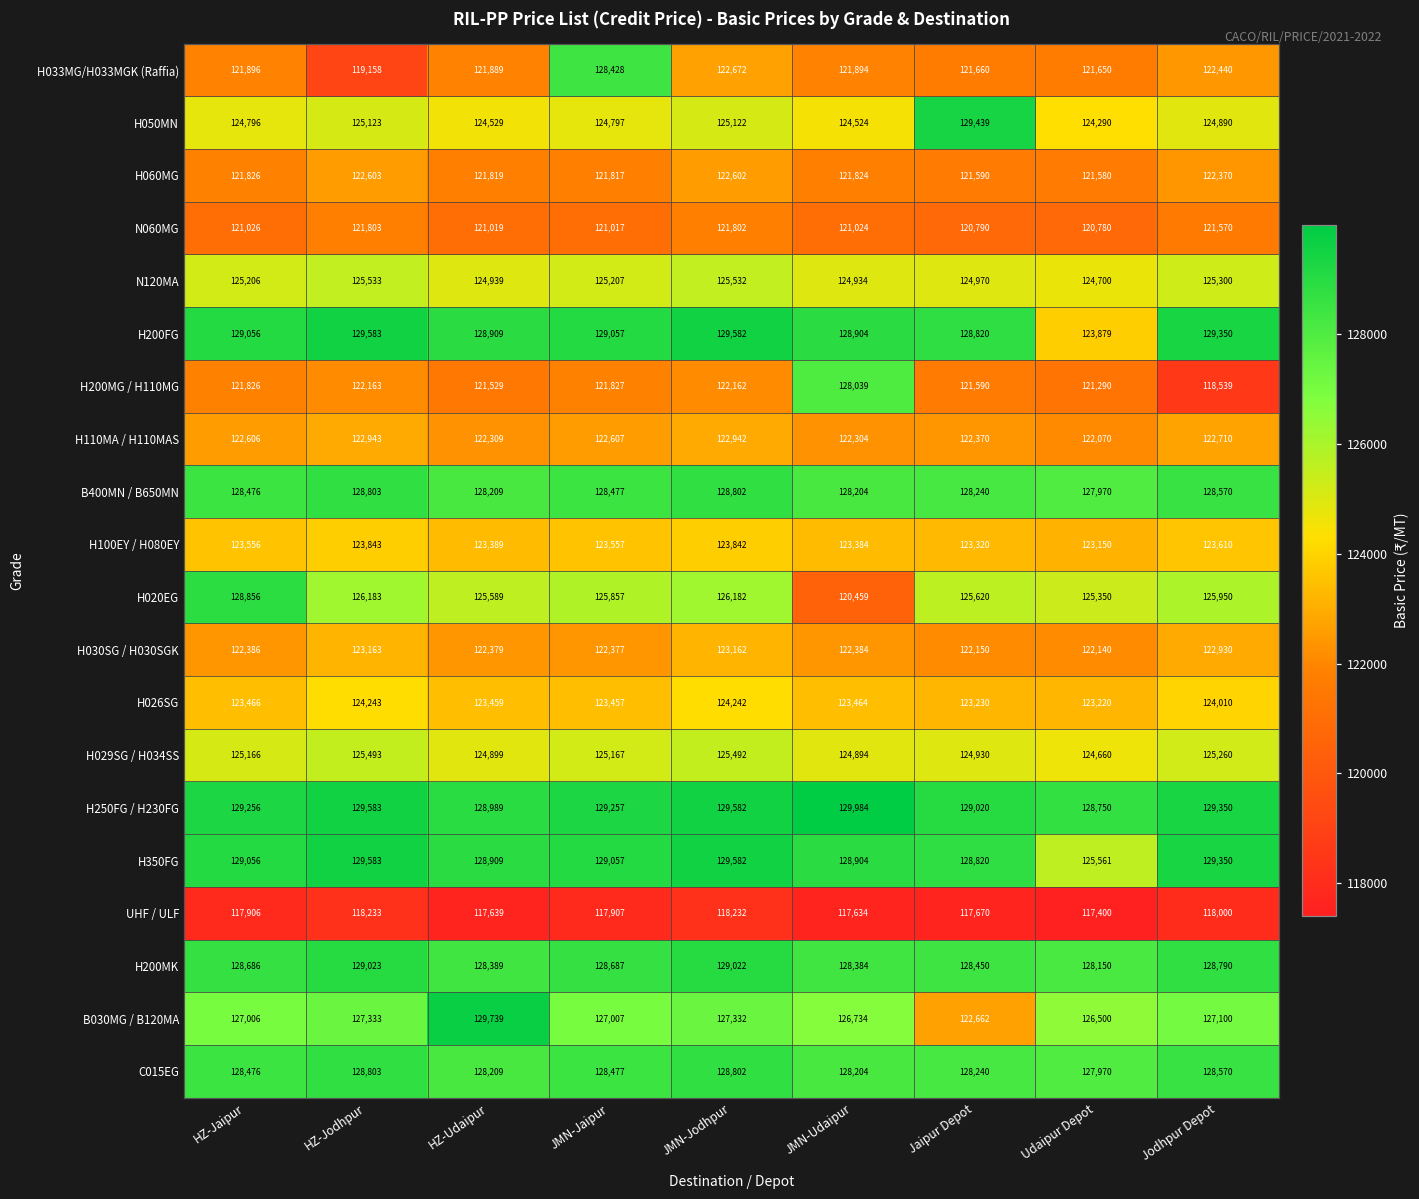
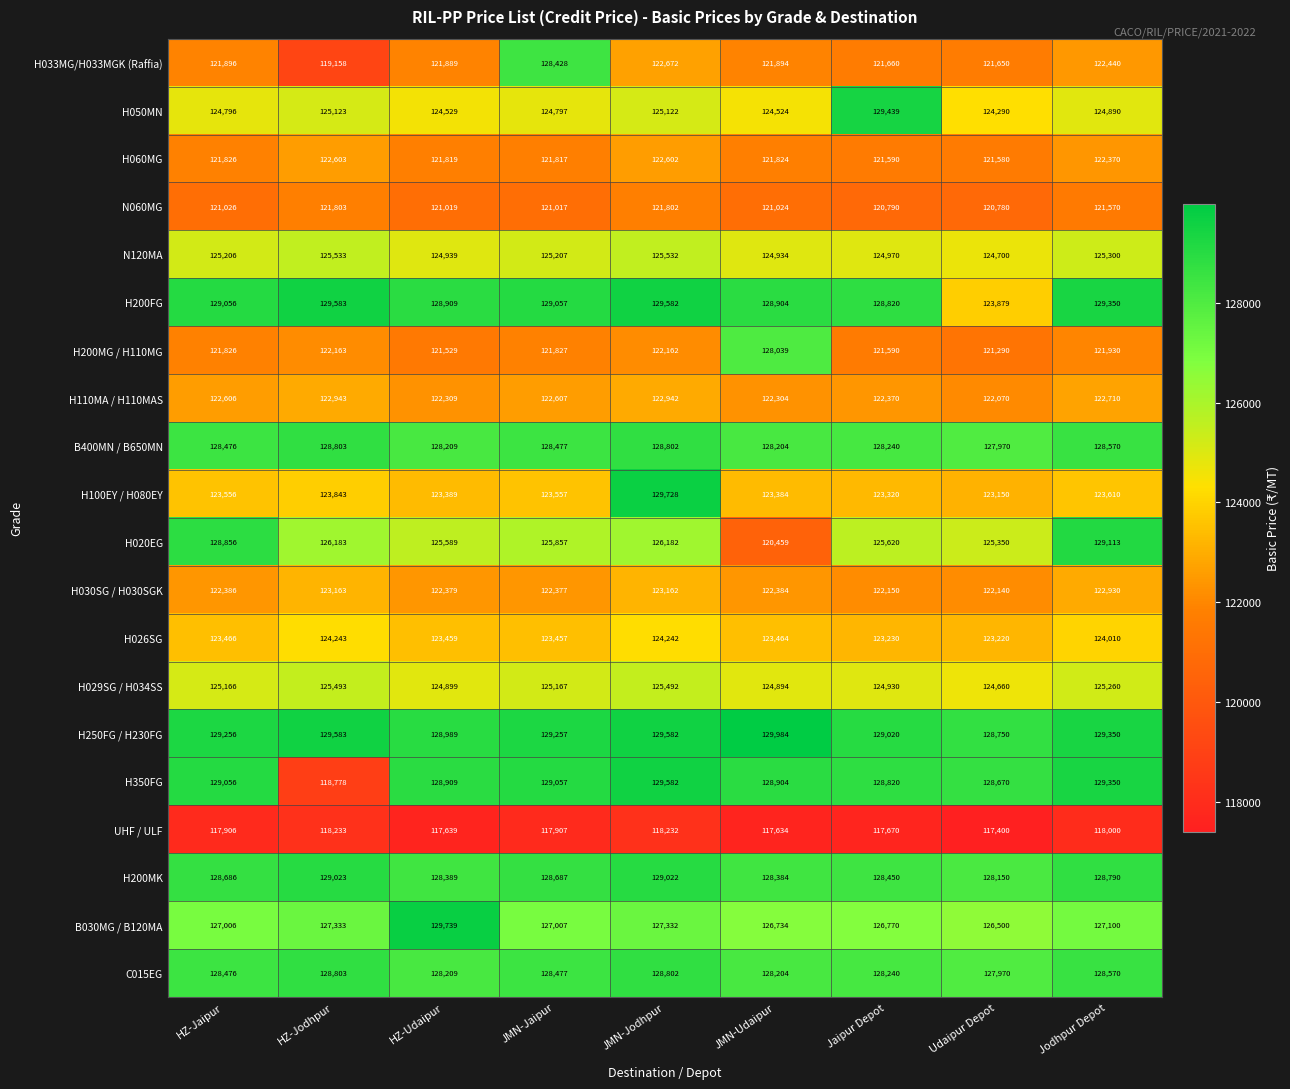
H200MG / H110MG, Jodhpur Depot: 118,539 -> 121,930
H100EY / H080EY, JMN-Jodhpur: 123,842 -> 129,728
H020EG, Jodhpur Depot: 125,950 -> 129,113
H350FG, HZ-Jodhpur: 129,583 -> 118,778
H350FG, Udaipur Depot: 125,561 -> 128,670
B030MG / B120MA, Jaipur Depot: 122,662 -> 126,770
